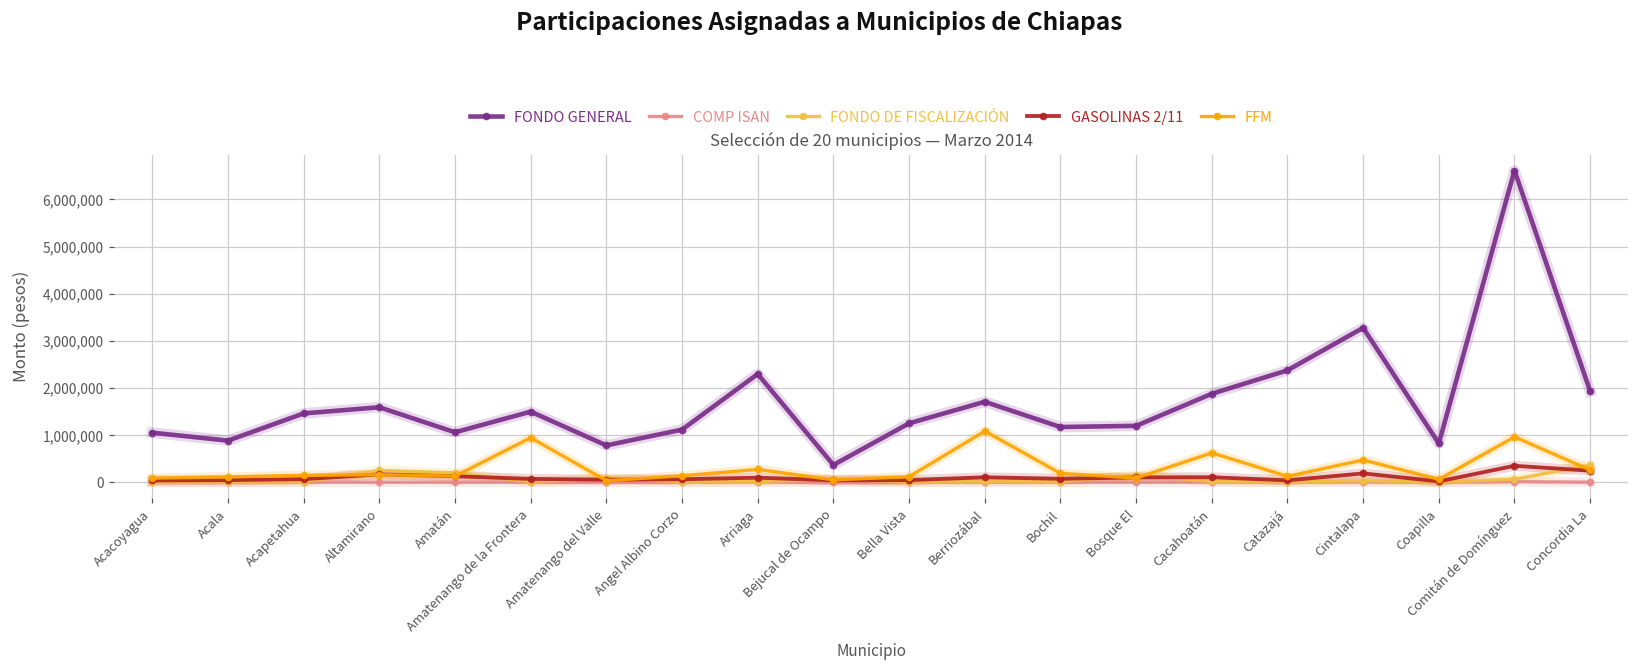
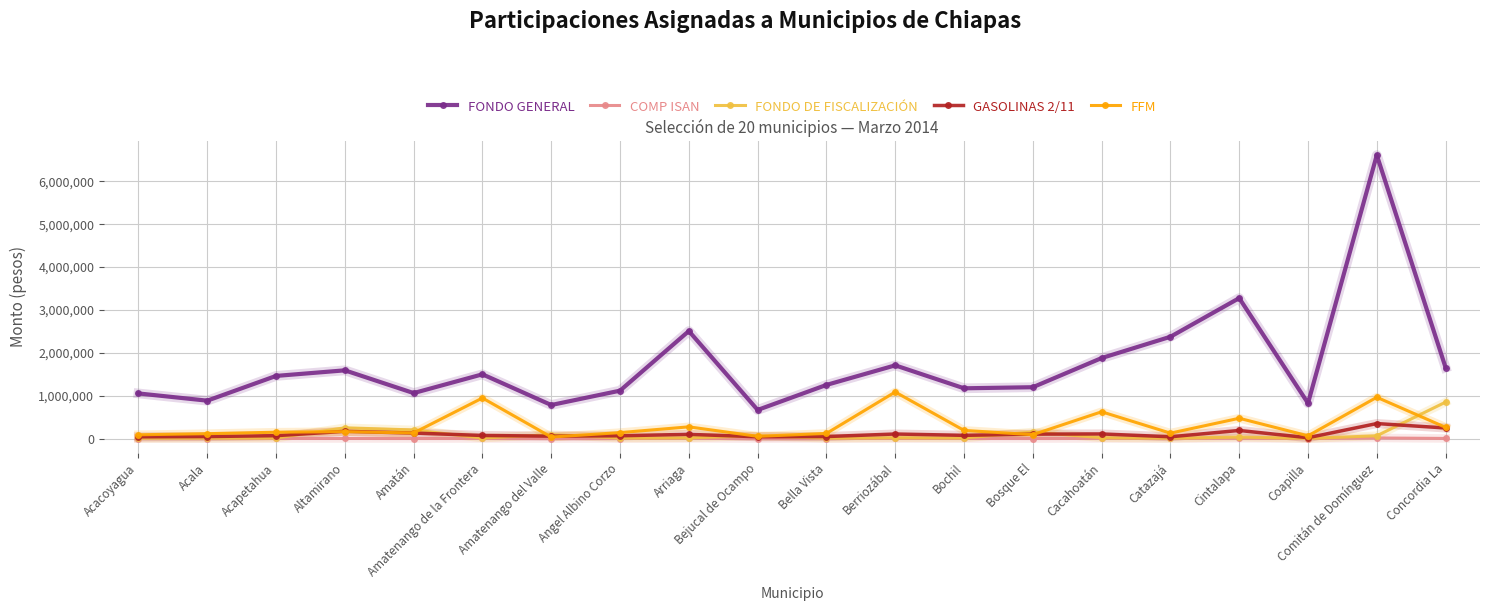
FONDO GENERAL, Arriaga: 2,300,000 -> 2,500,000
FONDO GENERAL, Bejucal de Ocampo: 400,000 -> 700,000
FONDO GENERAL, Concordia La: 1,900,000 -> 1,700,000
FONDO DE FISCALIZACIÓN, Concordia La: 400,000 -> 900,000
